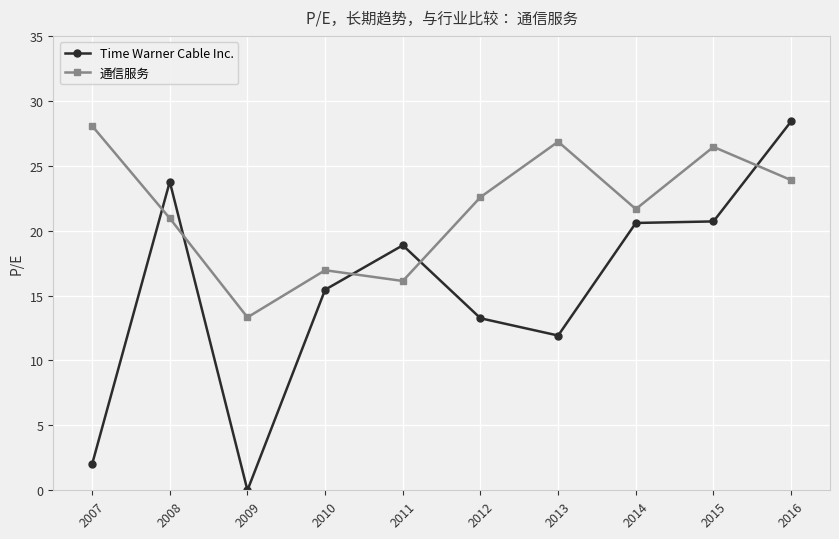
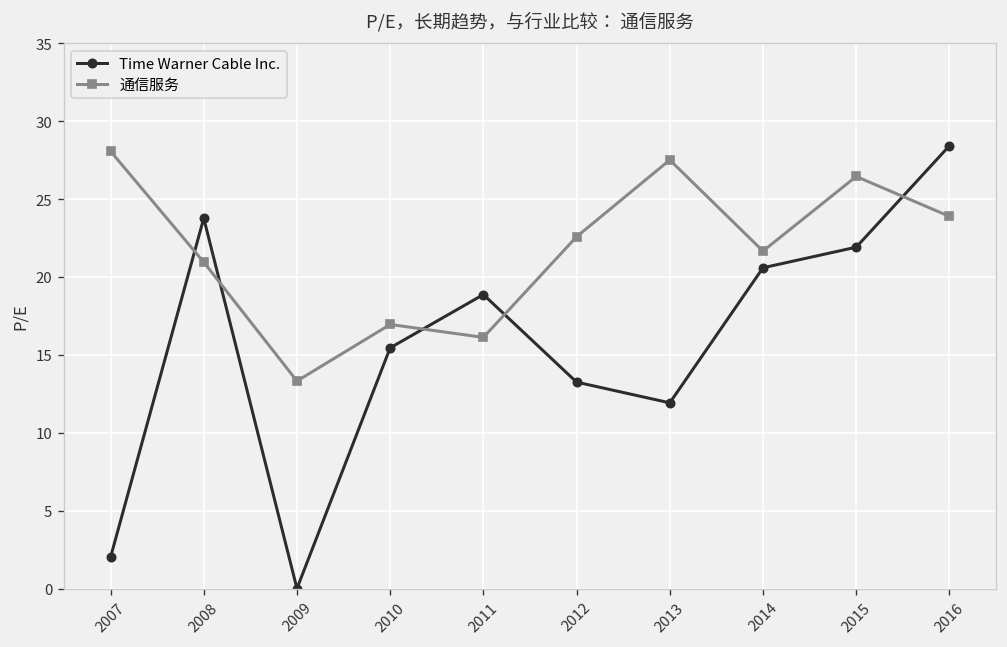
通信服务, 2013: 26.9 -> 27.5
Time Warner Cable Inc., 2015: 20.7 -> 21.9
